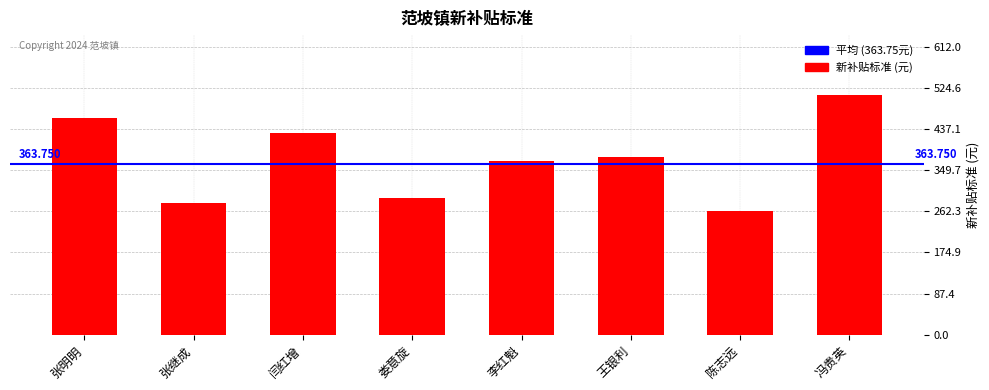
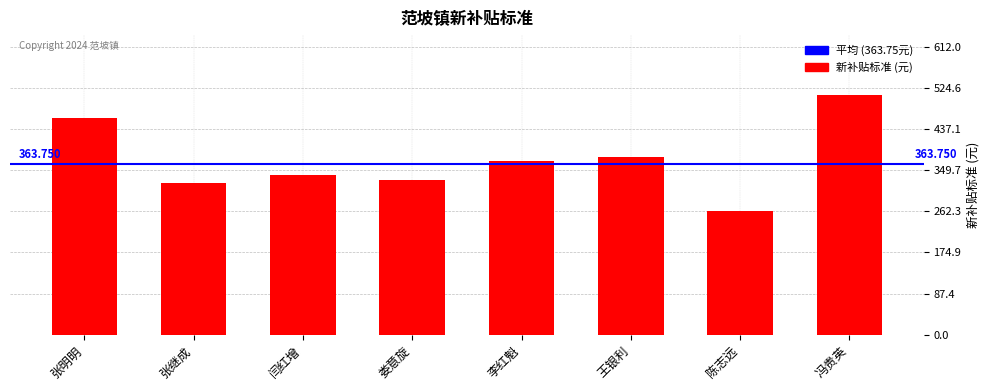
张继成: 280 -> 320
闫红增: 430 -> 340
娄意旋: 290 -> 330
